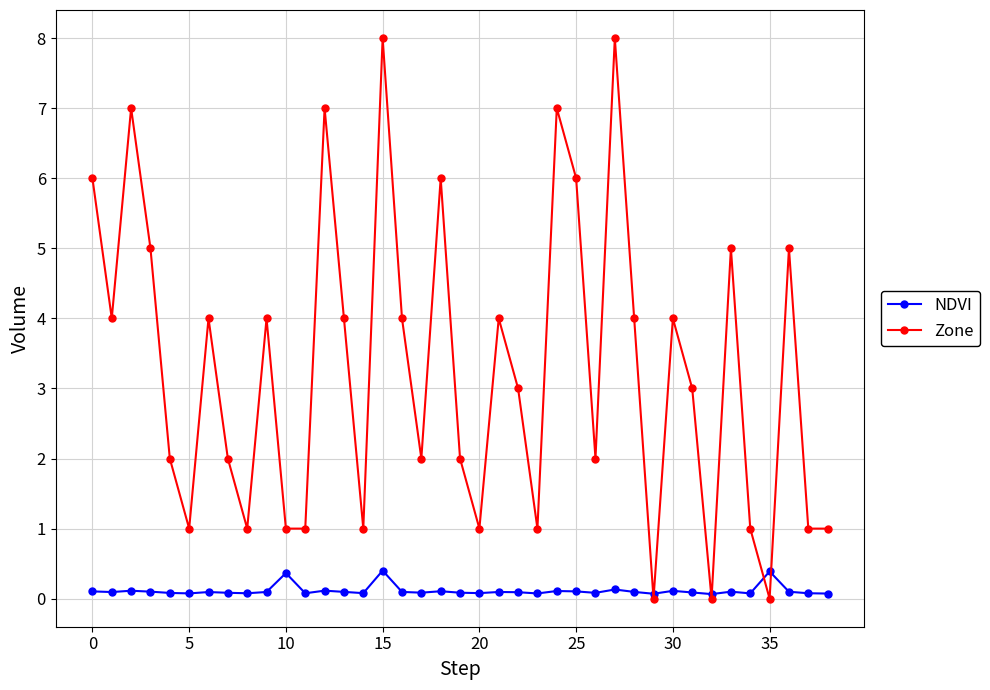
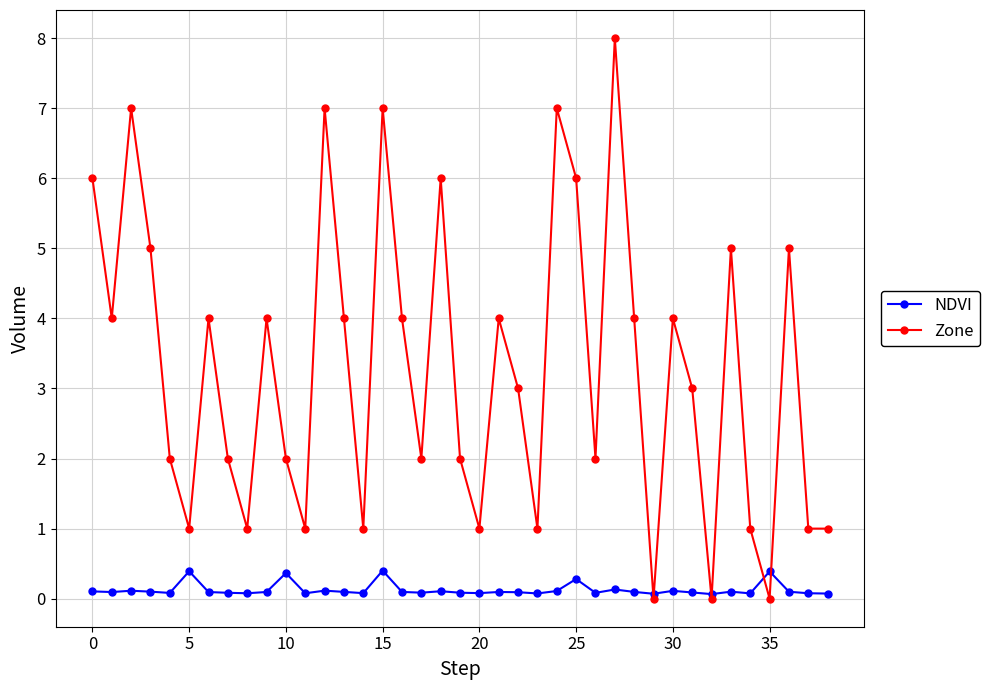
NDVI, 5: 0.1 -> 0.4
Zone, 10: 1 -> 2
Zone, 15: 8 -> 7
NDVI, 25: 0.1 -> 0.3
